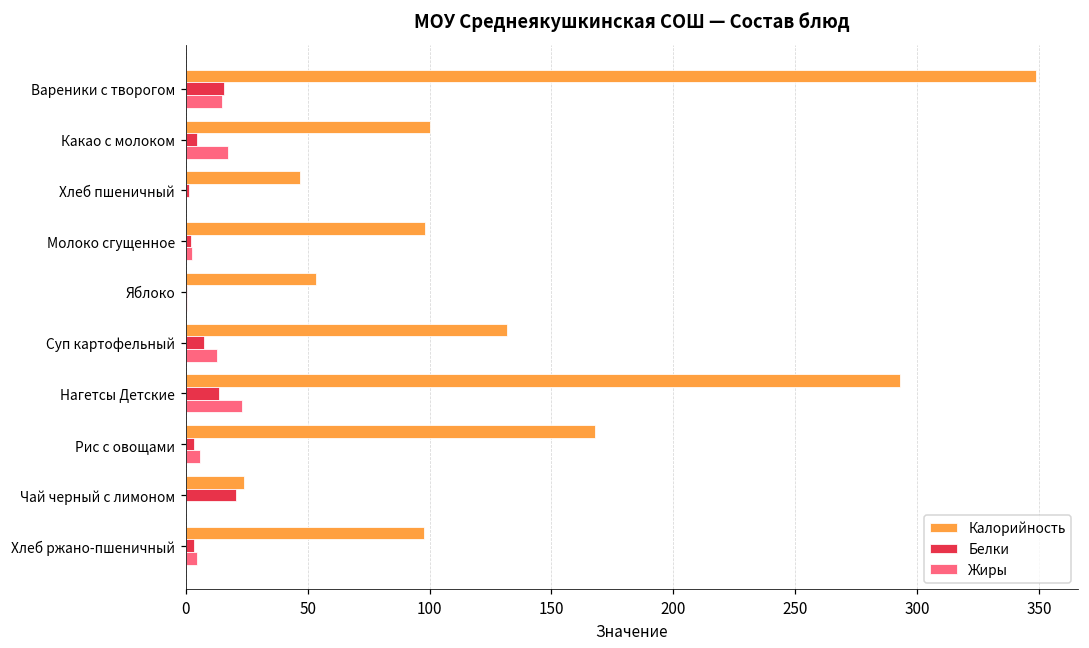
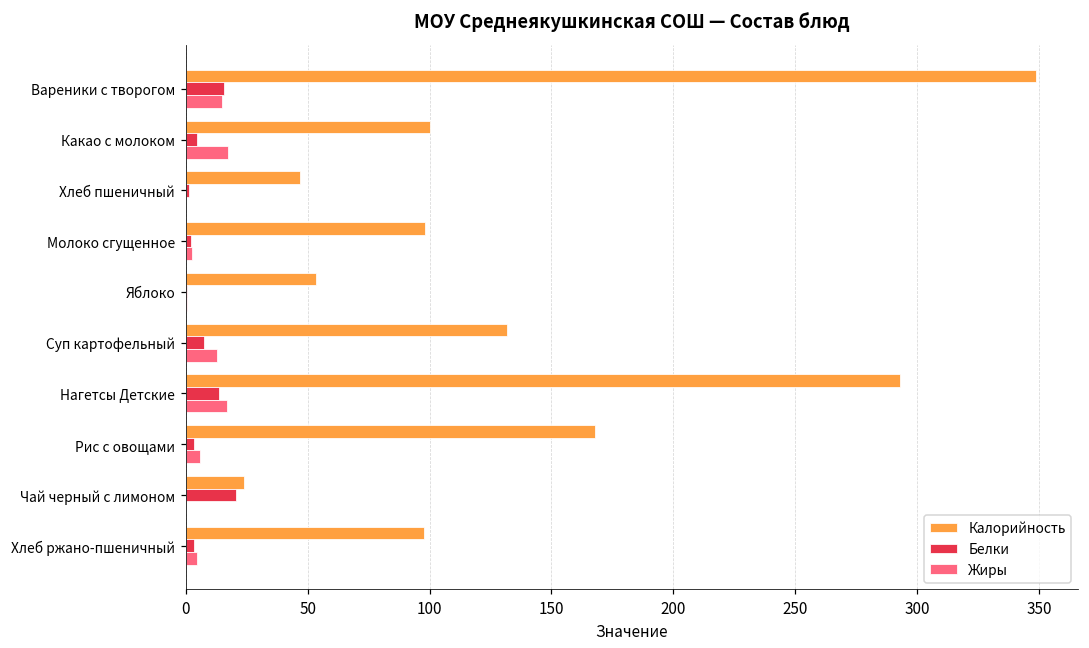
Жиры, Нагетсы Детские: 23 -> 17
